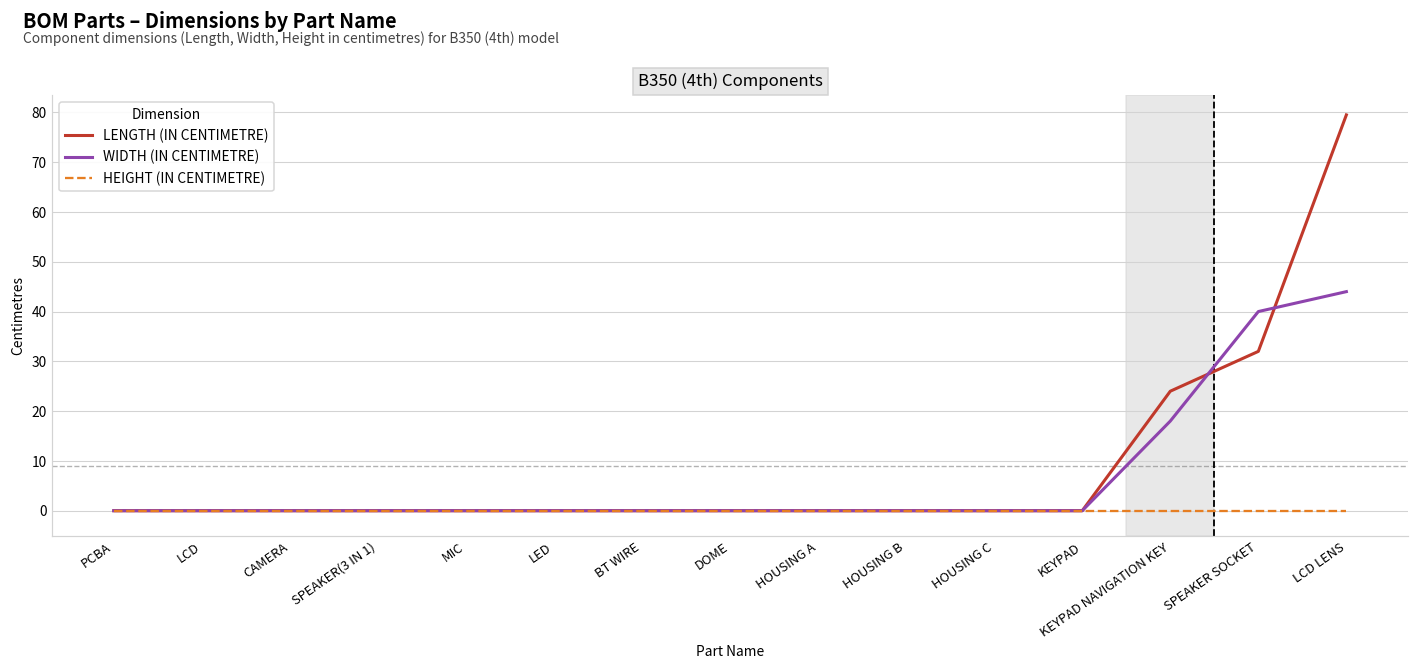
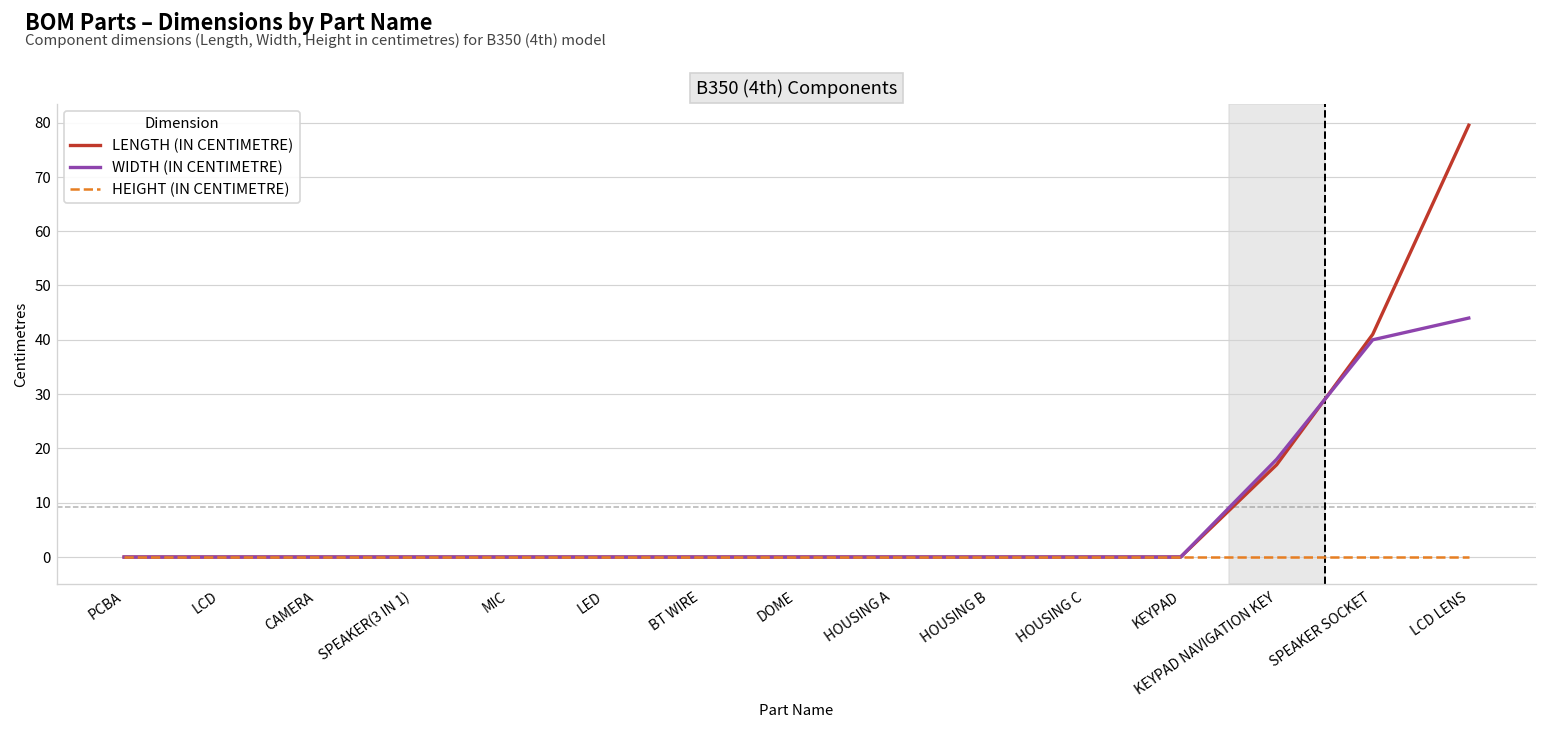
LENGTH (IN CENTIMETRE), KEYPAD NAVIGATION KEY: 24 -> 17
LENGTH (IN CENTIMETRE), SPEAKER SOCKET: 32 -> 41
